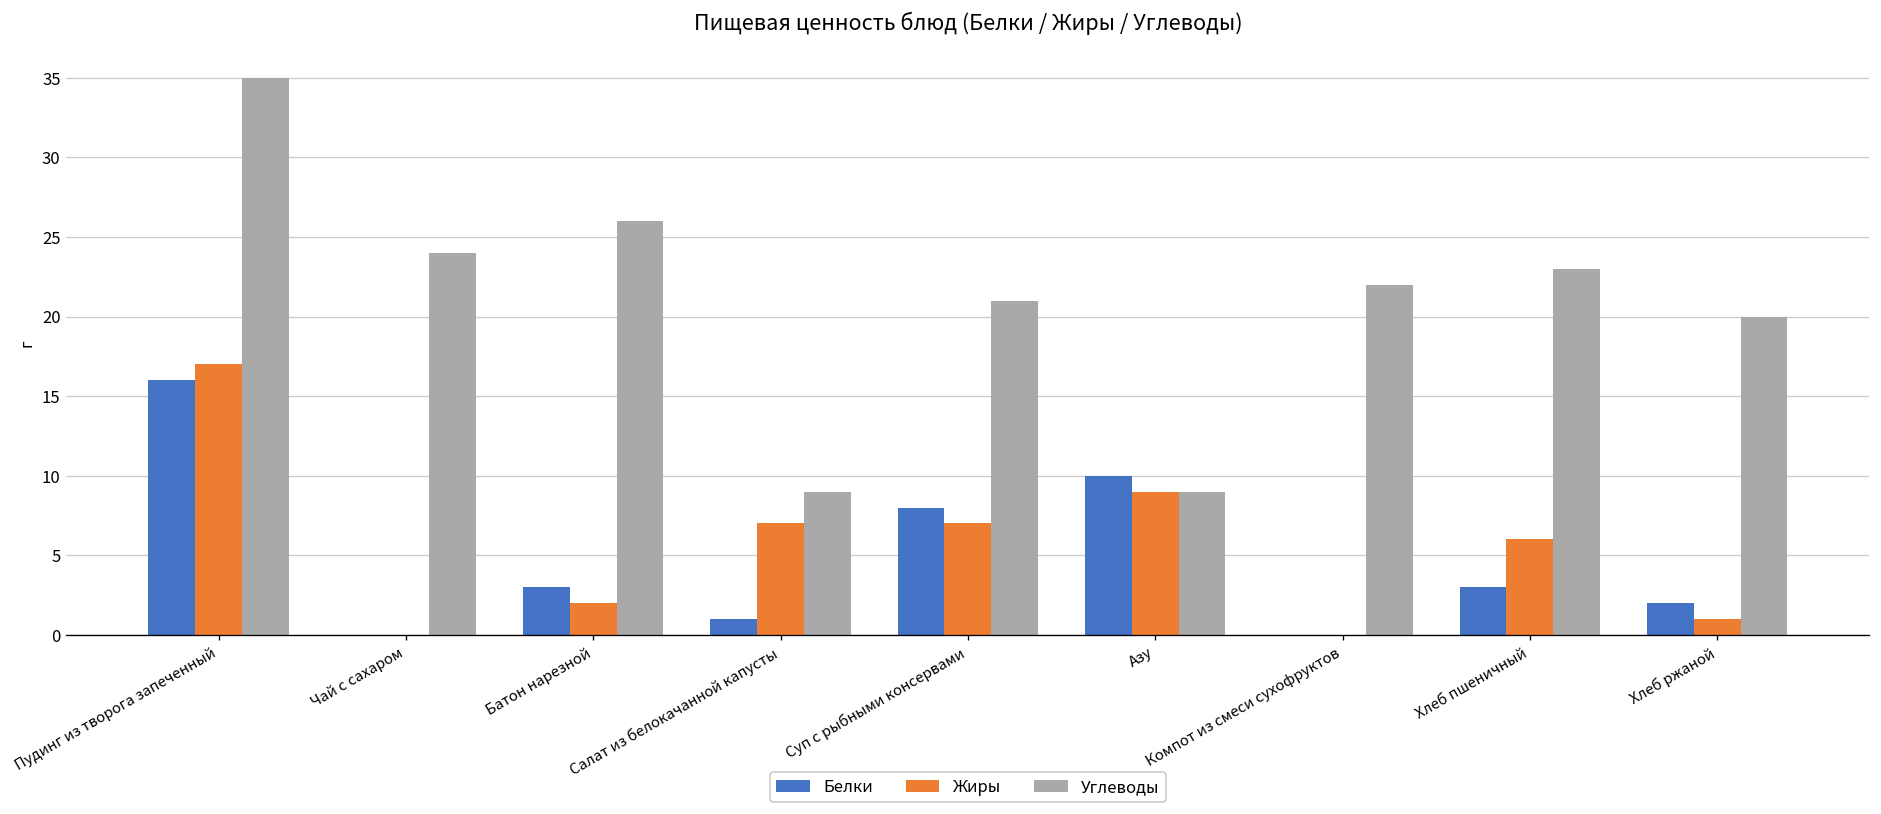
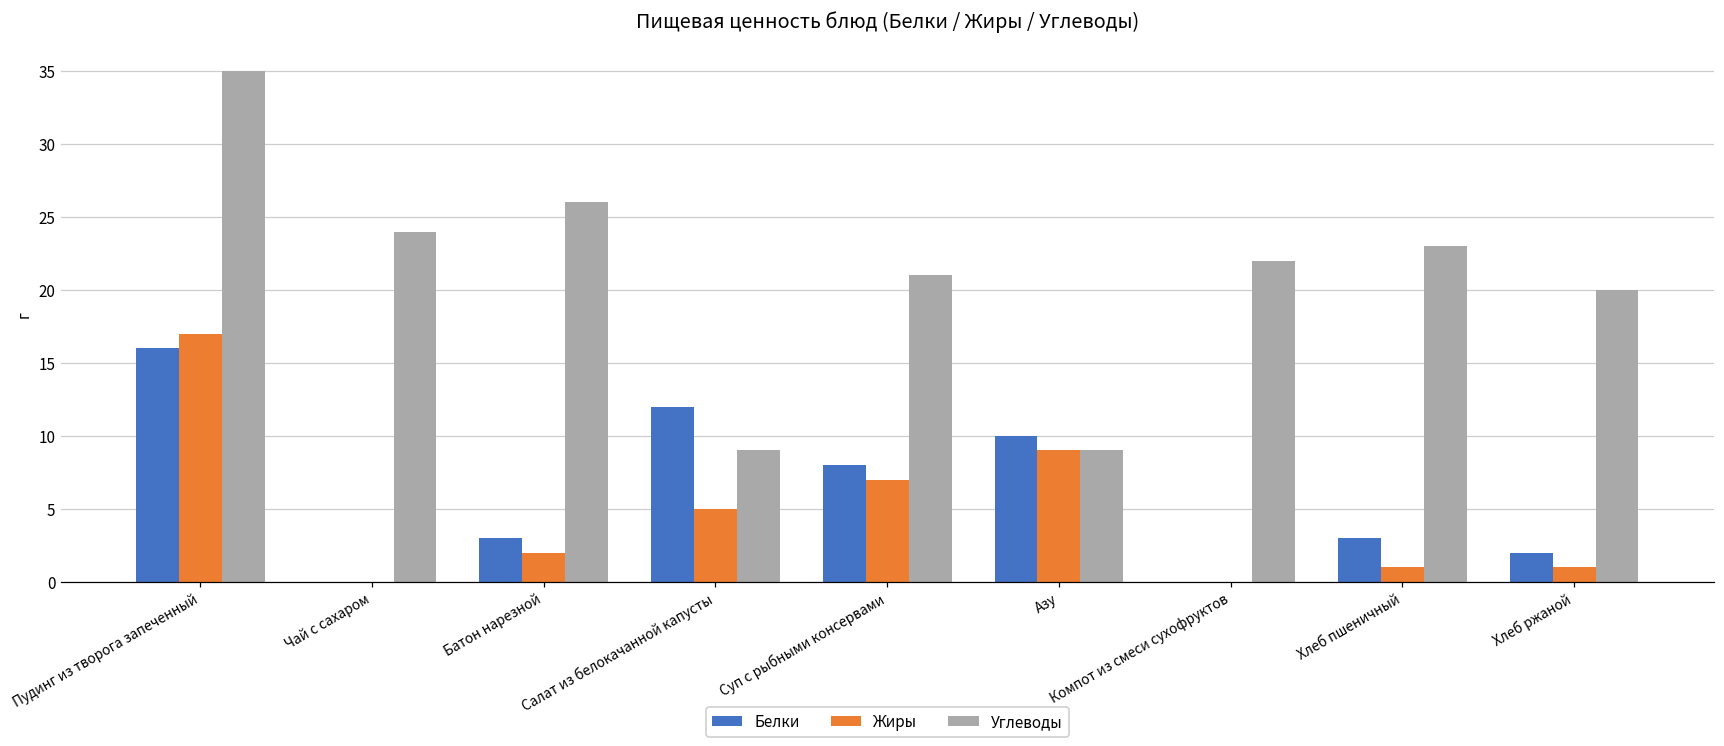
Белки, Салат из белокачанной капусты: 1 -> 12
Жиры, Салат из белокачанной капусты: 7 -> 5
Жиры, Хлеб пшеничный: 6 -> 1
